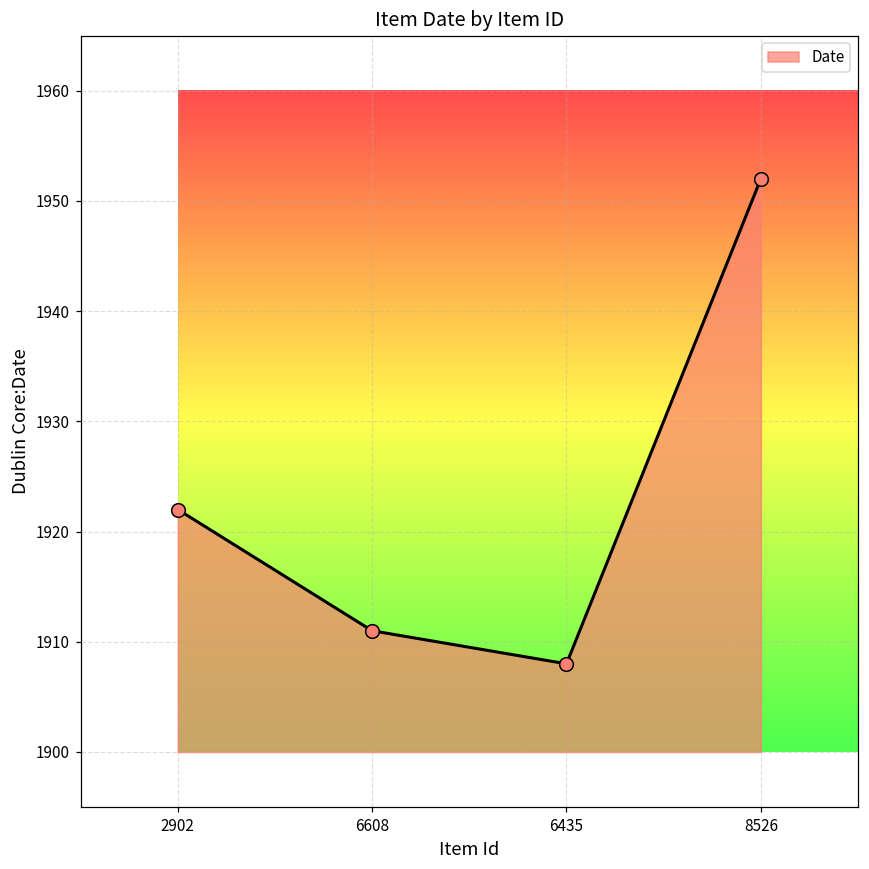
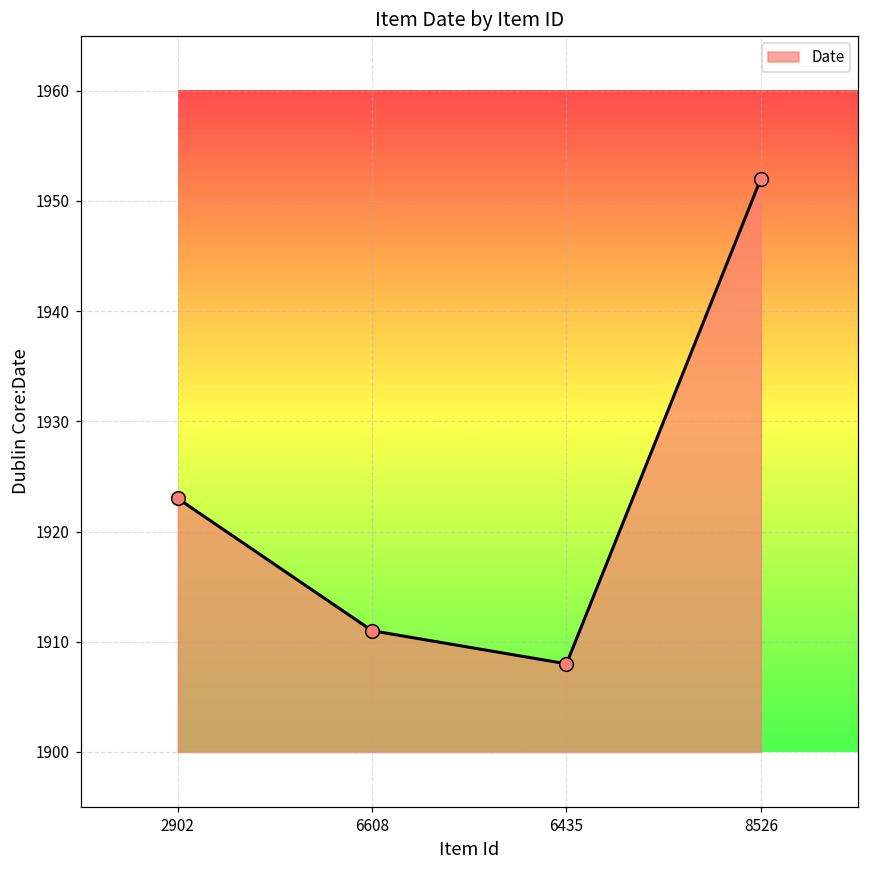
2902: 1922 -> 1923
